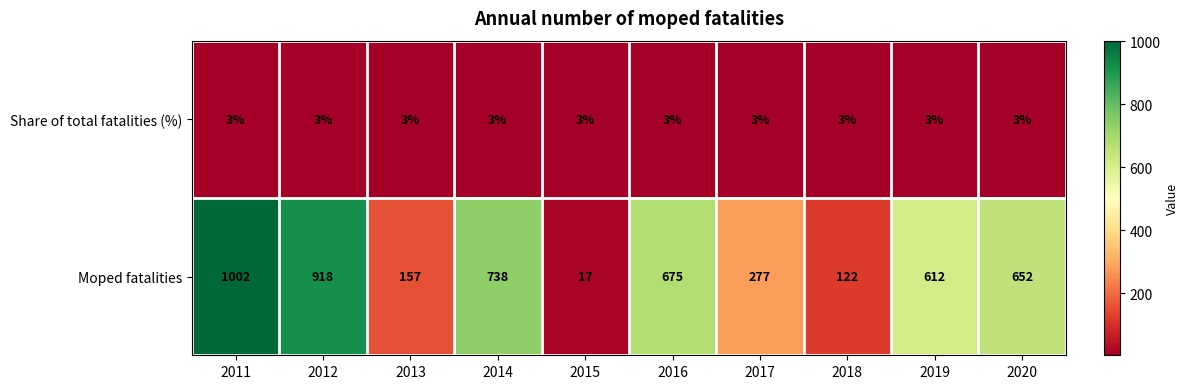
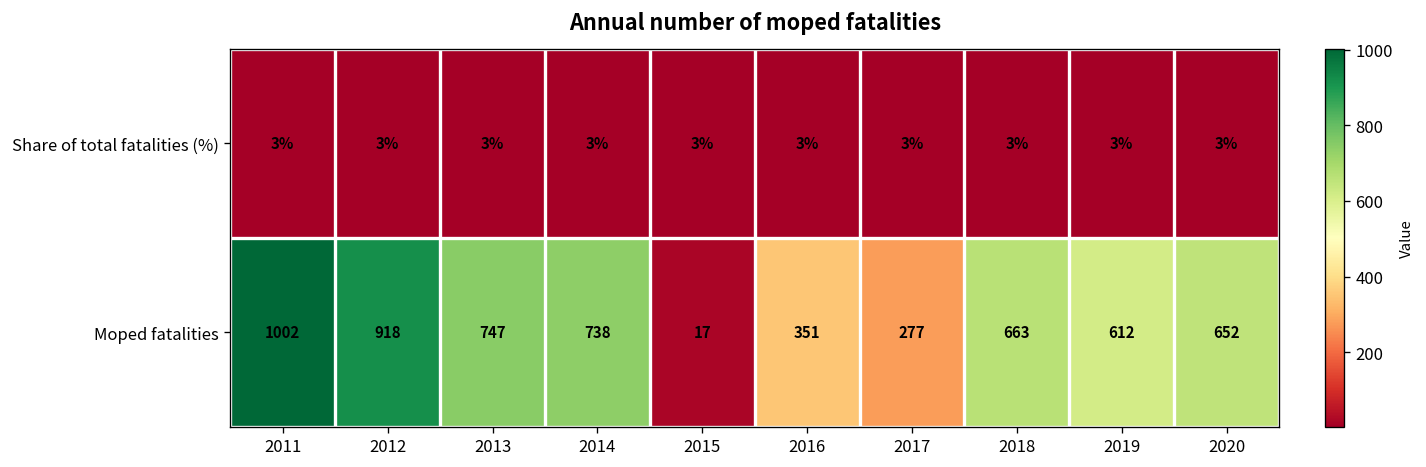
Moped fatalities, 2013: 157 -> 747
Moped fatalities, 2016: 675 -> 351
Moped fatalities, 2018: 122 -> 663
